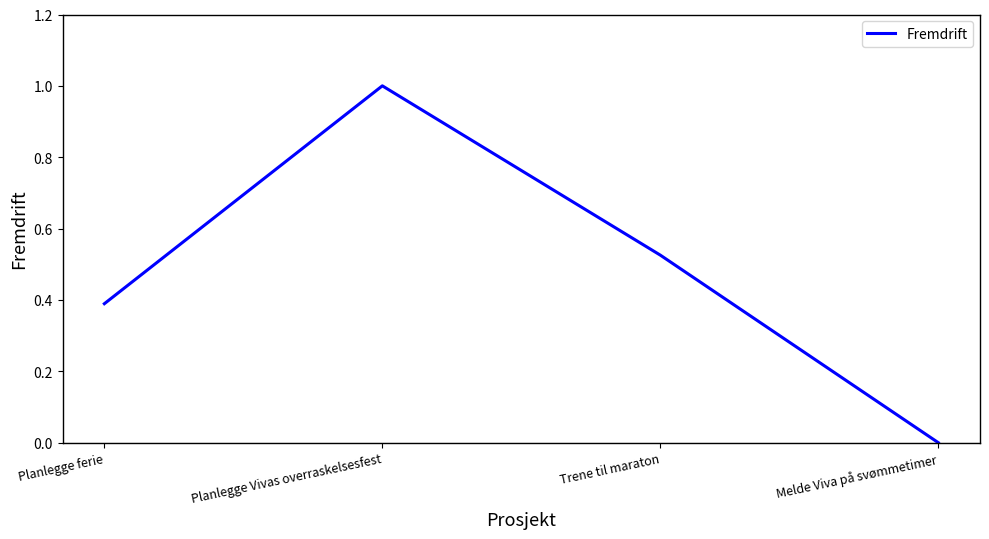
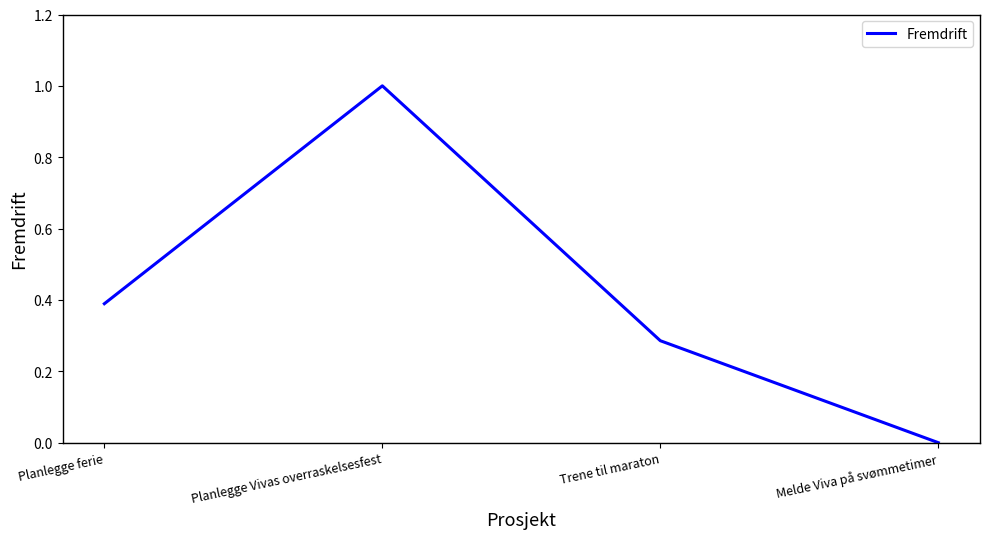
Trene til maraton: 0.53 -> 0.29
